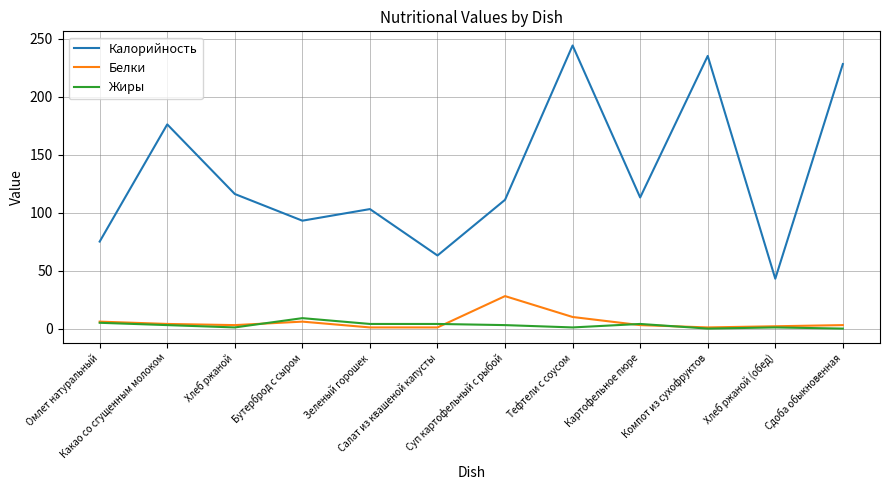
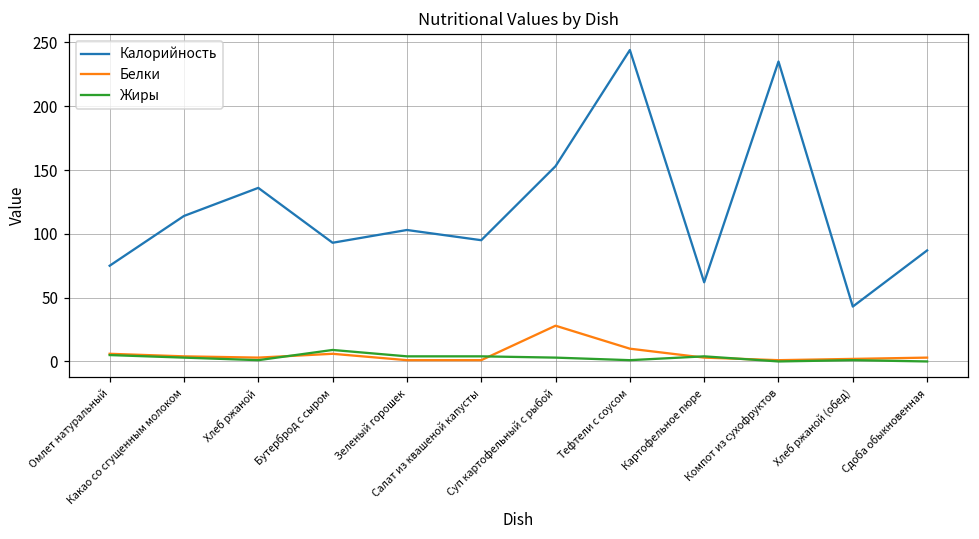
Калорийность, Какао со сгущенным молоком: 176 -> 114
Калорийность, Хлеб ржаной: 116 -> 136
Калорийность, Салат из квашеной капусты: 63 -> 95
Калорийность, Суп картофельный с рыбой: 111 -> 153
Калорийность, Картофельное пюре: 113 -> 62
Калорийность, Сдоба обыкновенная: 228 -> 87
